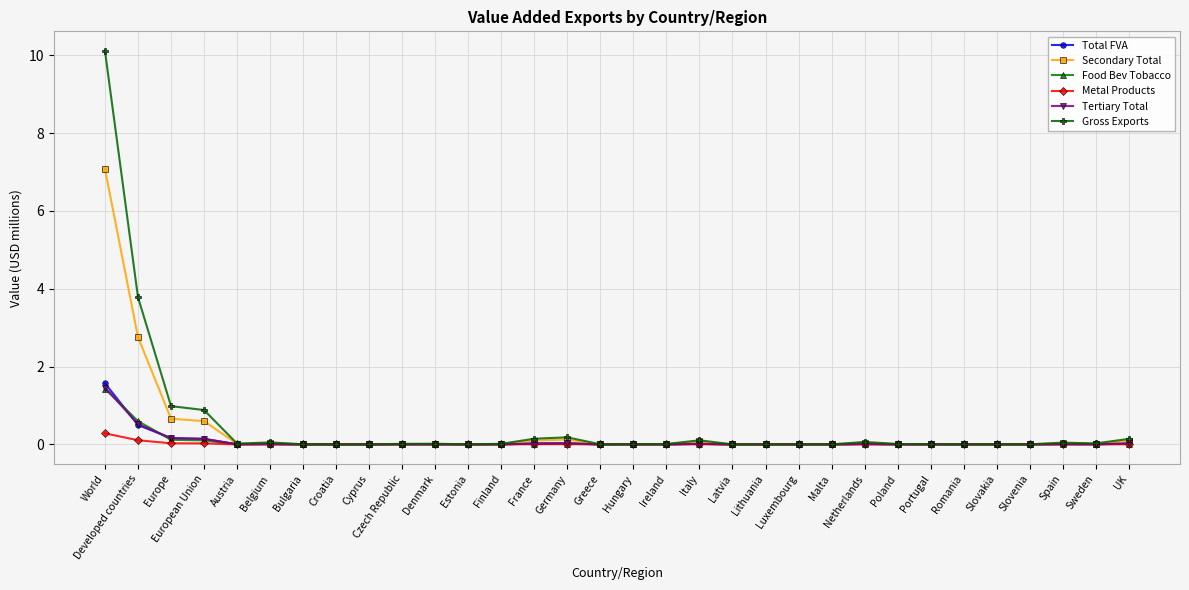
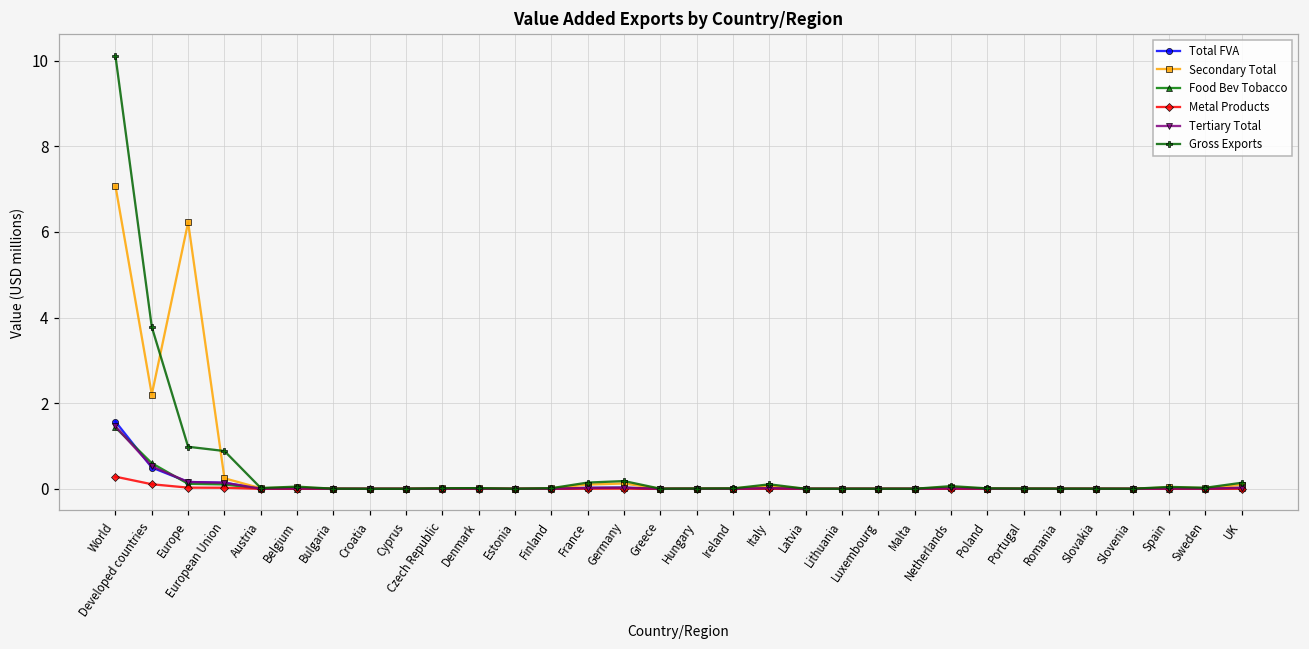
Secondary Total, Developed countries: 2.8 -> 2.2
Secondary Total, Europe: 0.7 -> 6.2
Secondary Total, European Union: 0.6 -> 0.2
